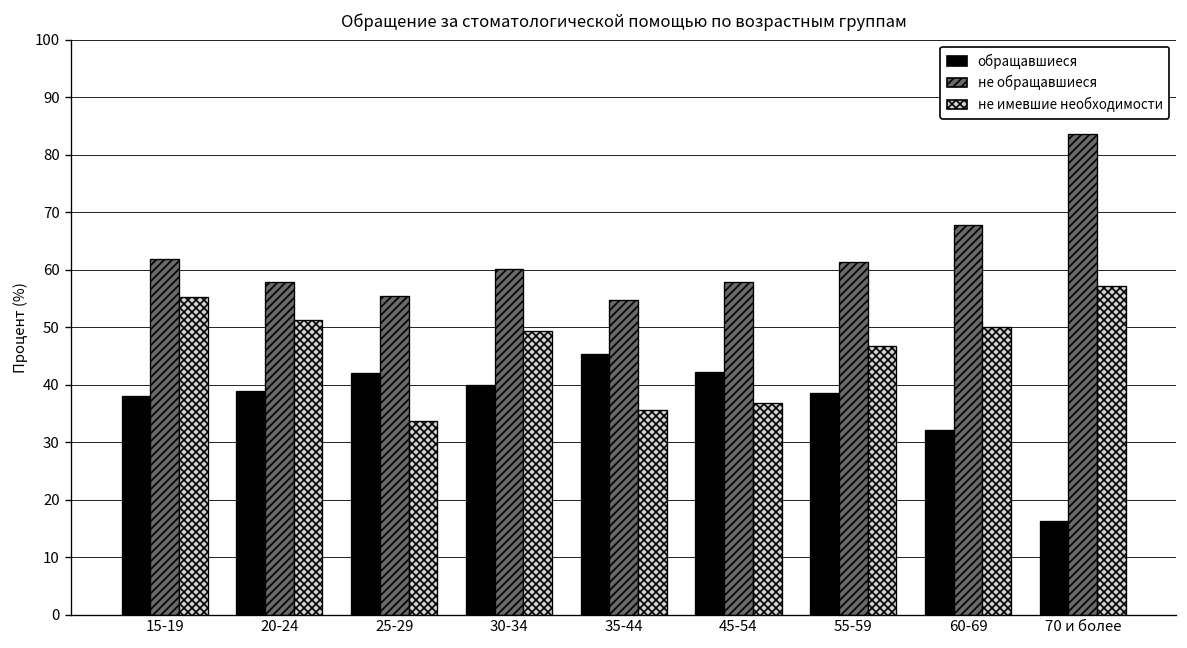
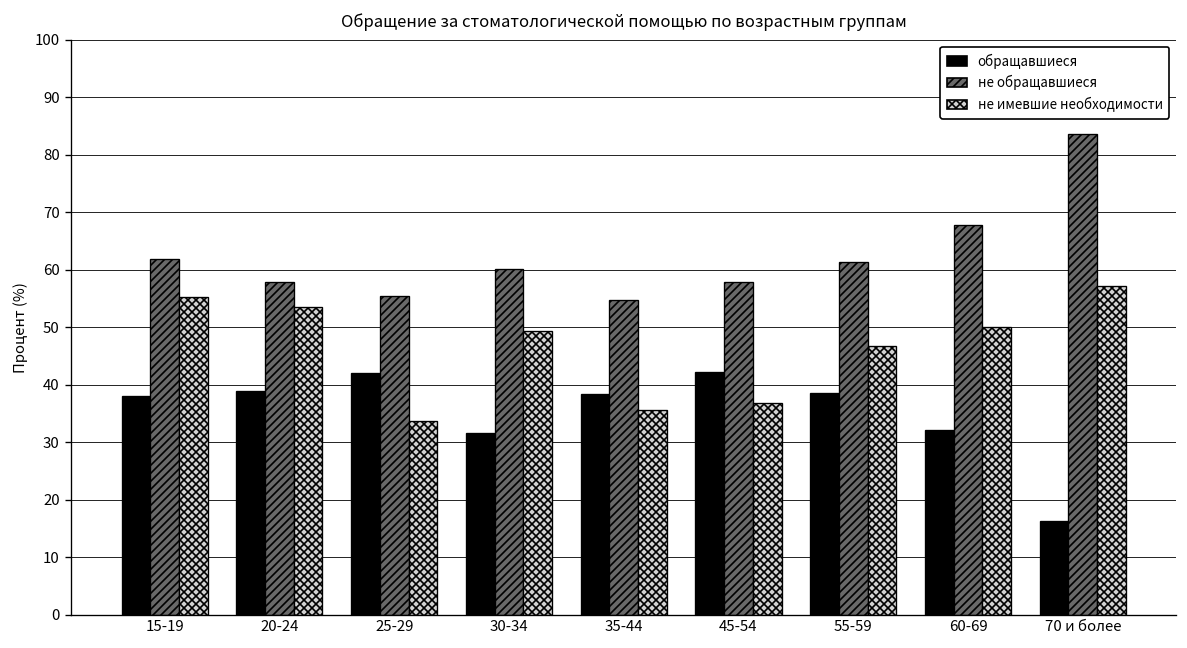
не имевшие необходимости, 20-24: 51 -> 54
обращавшиеся, 30-34: 40 -> 32
обращавшиеся, 35-44: 45 -> 38
